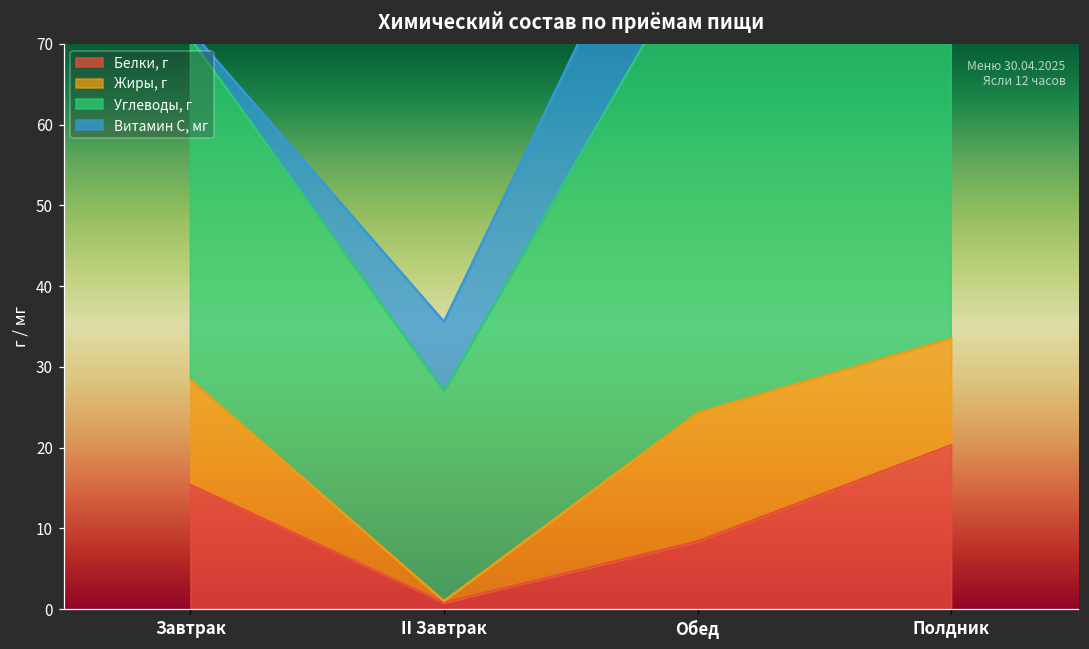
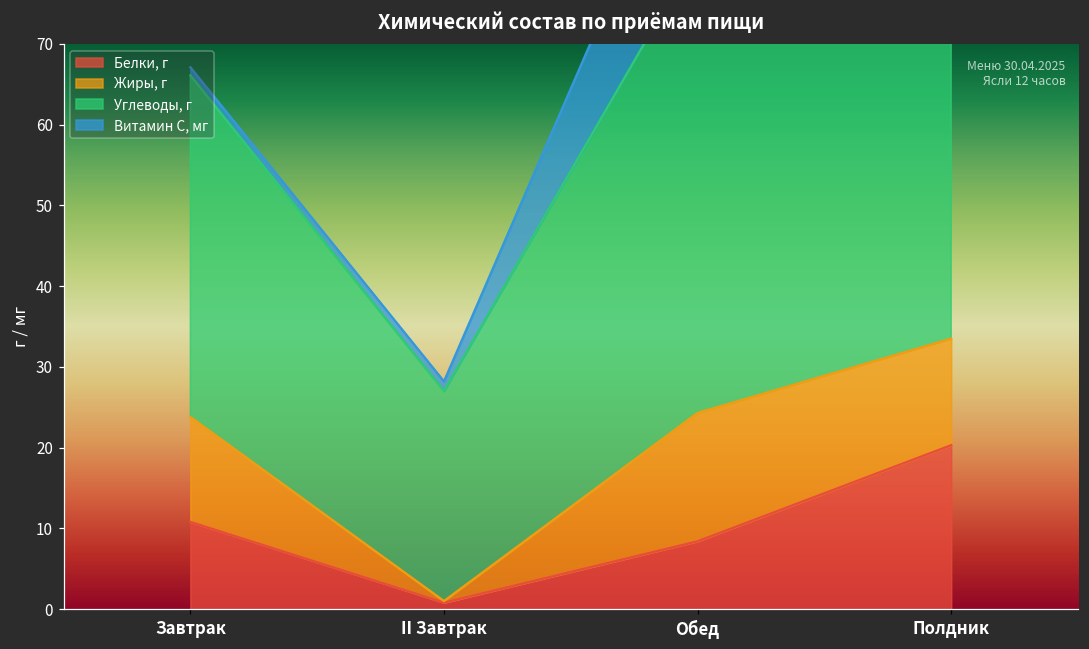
Белки, г, Завтрак: 15 -> 11
Витамин С, мг, II Завтрак: 9 -> 1
